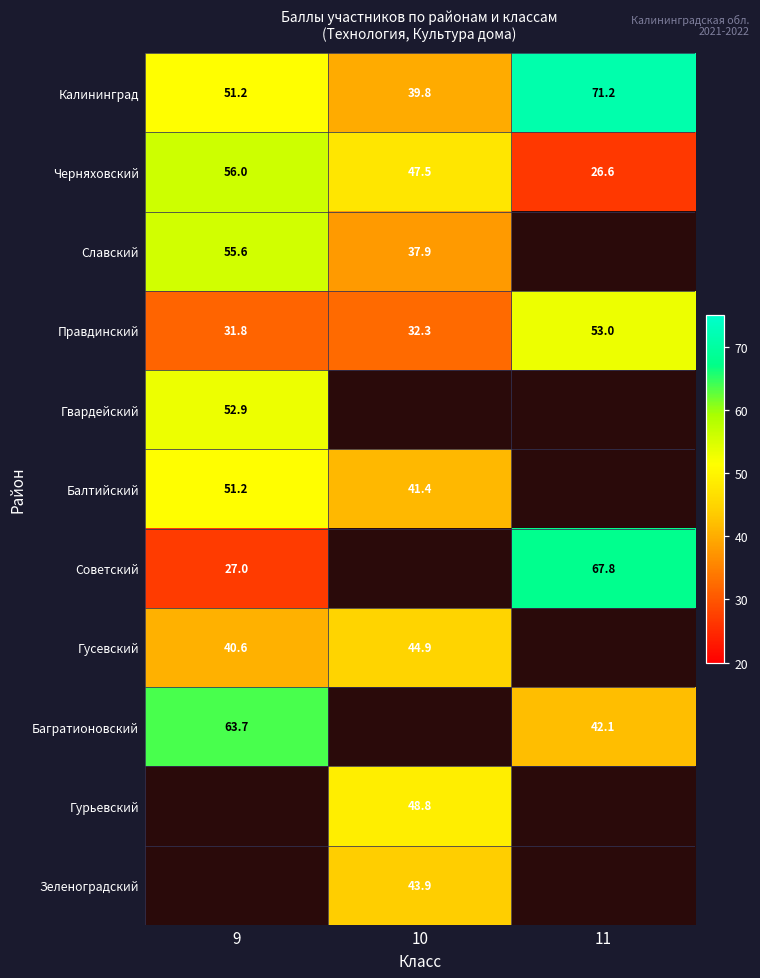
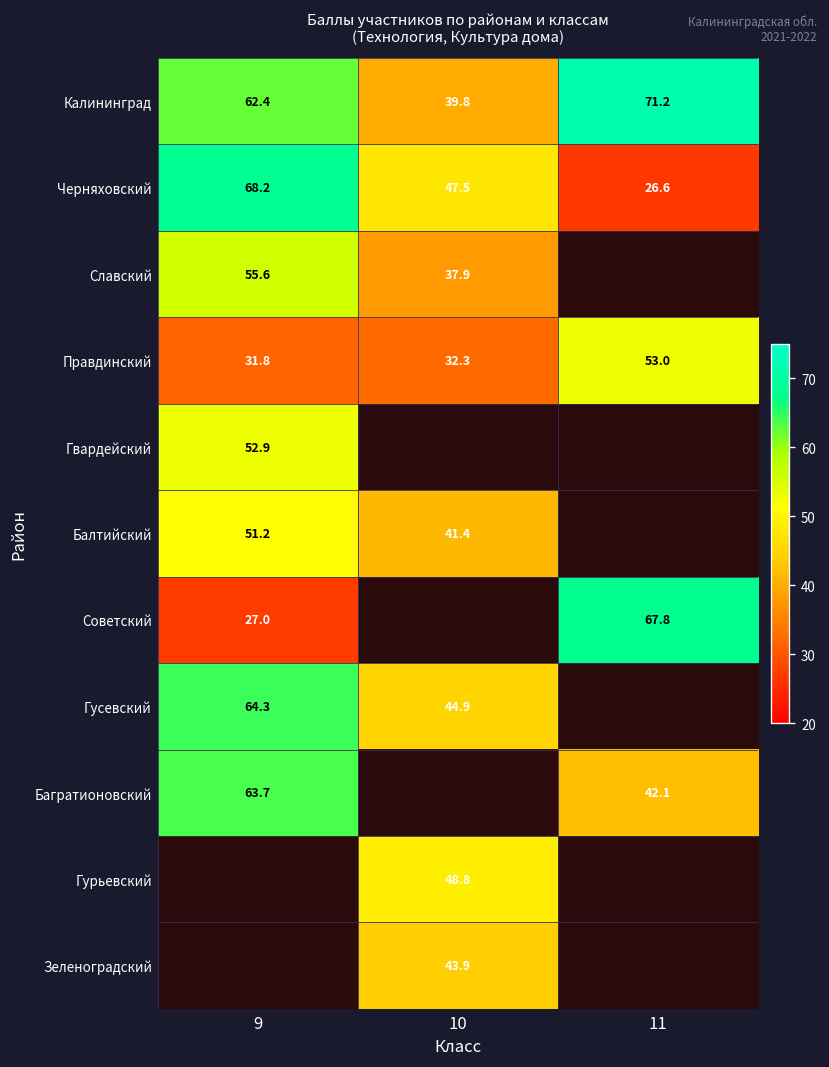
Калининград, 9: 51.2 -> 62.4
Черняховский, 9: 56.0 -> 68.2
Гусевский, 9: 40.6 -> 64.3
